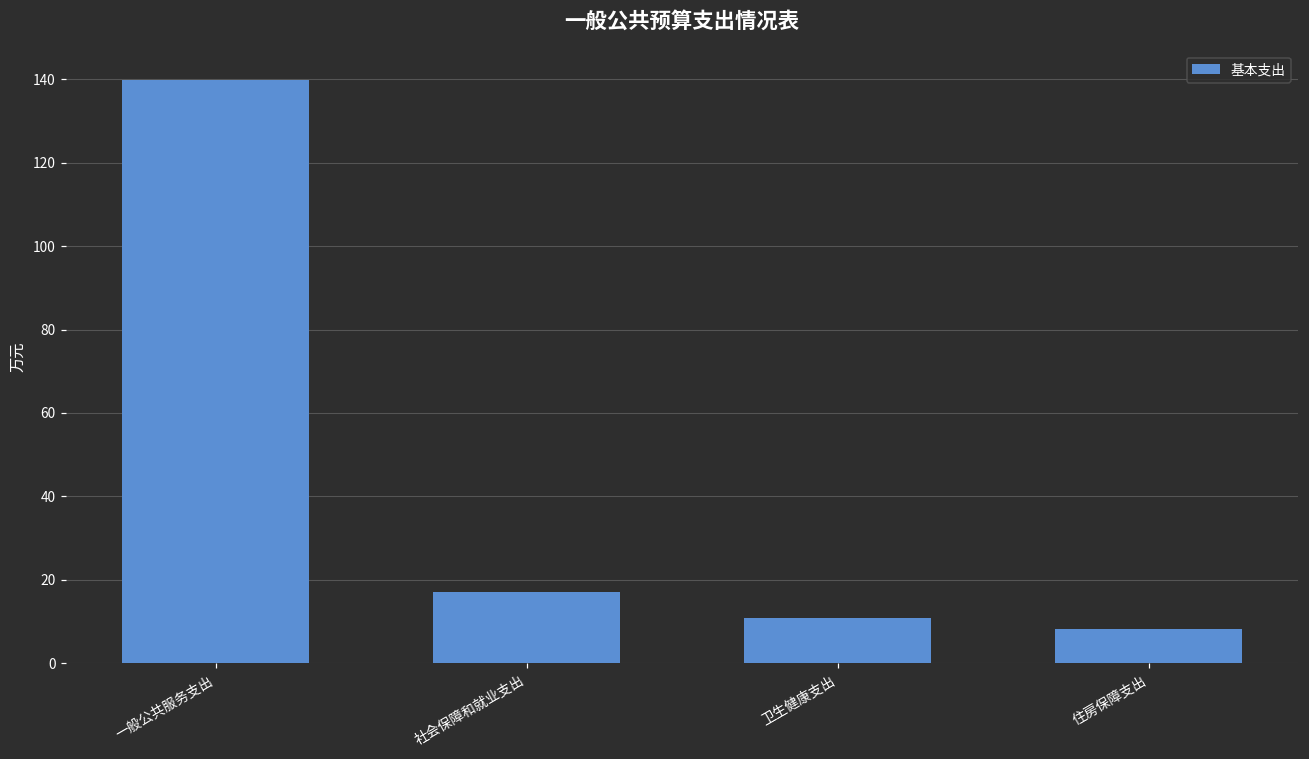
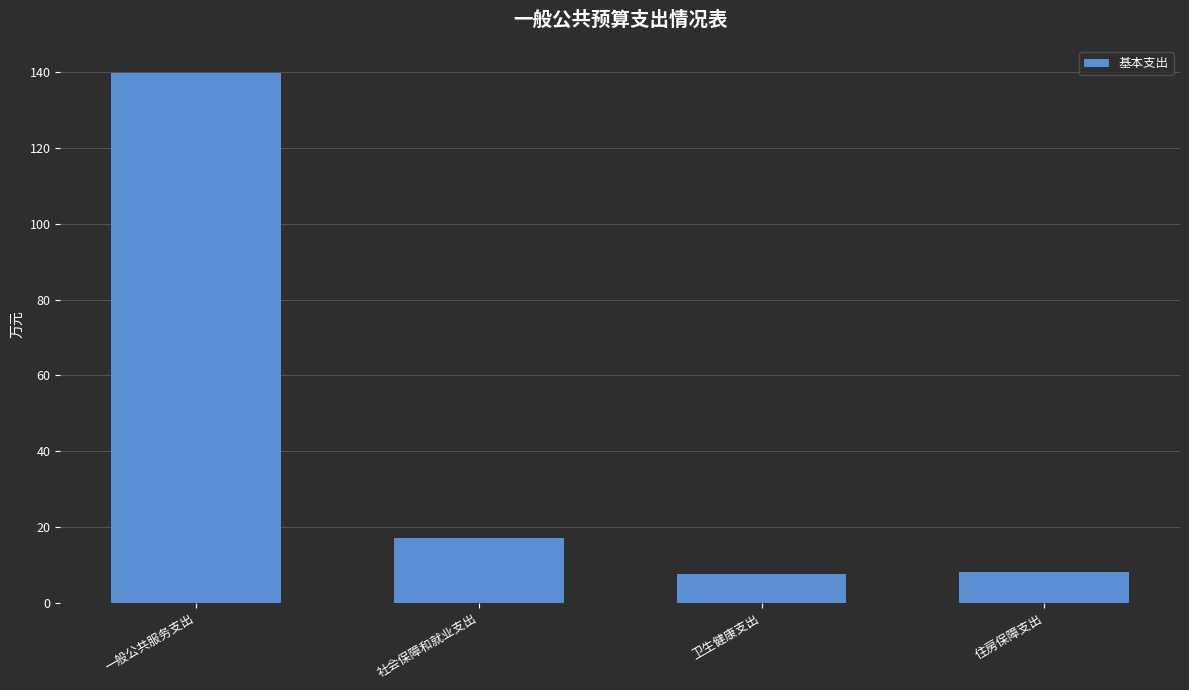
卫生健康支出: 11 -> 8
